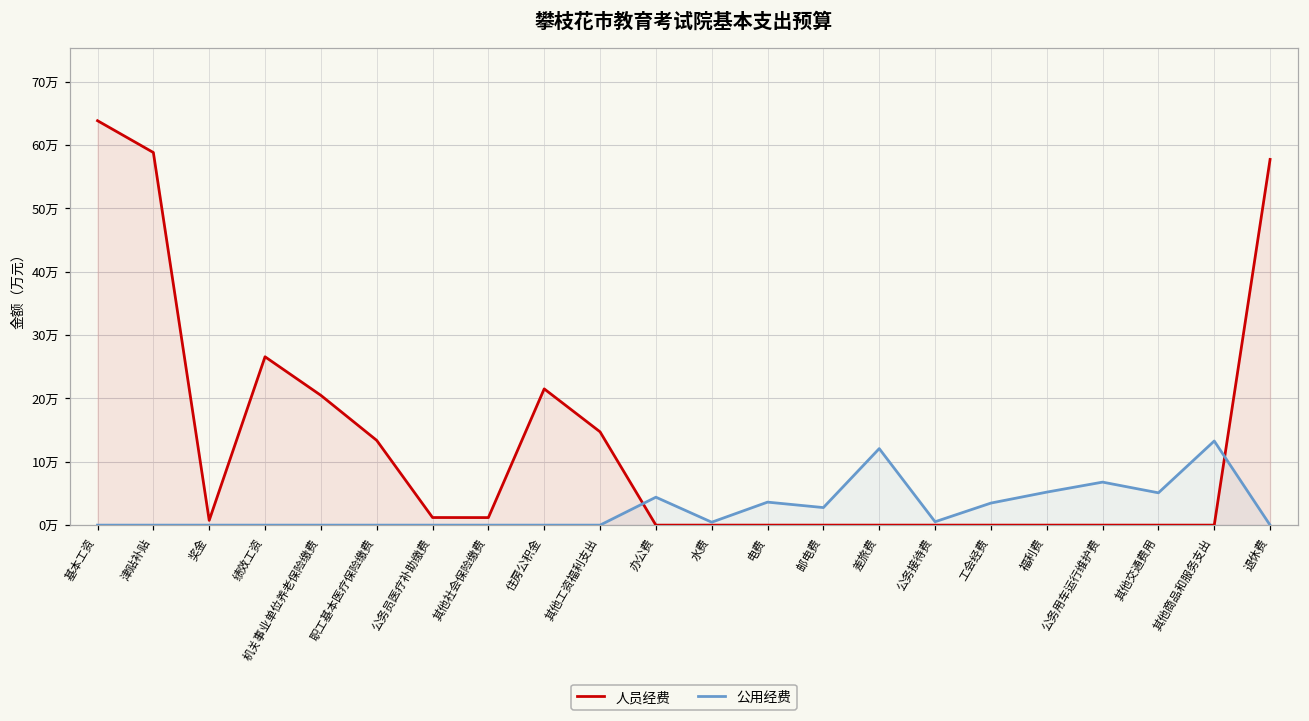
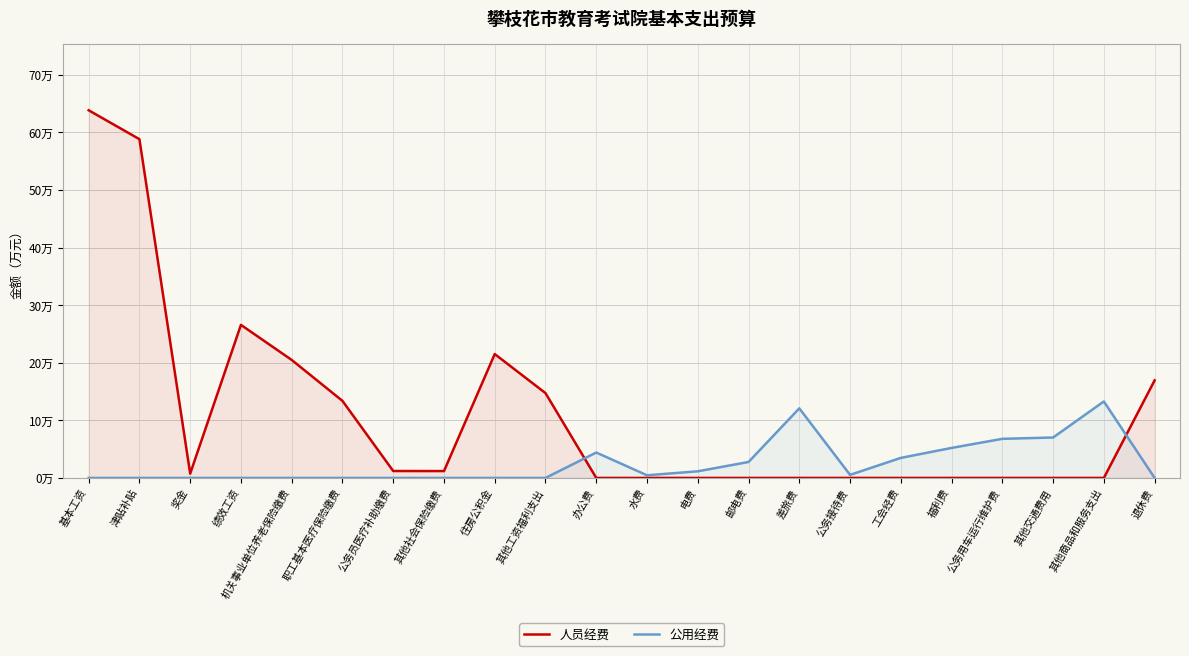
公用经费, 电费: 4万 -> 1万
公用经费, 其他交通费用: 5万 -> 7万
人员经费, 退休费: 58万 -> 17万
